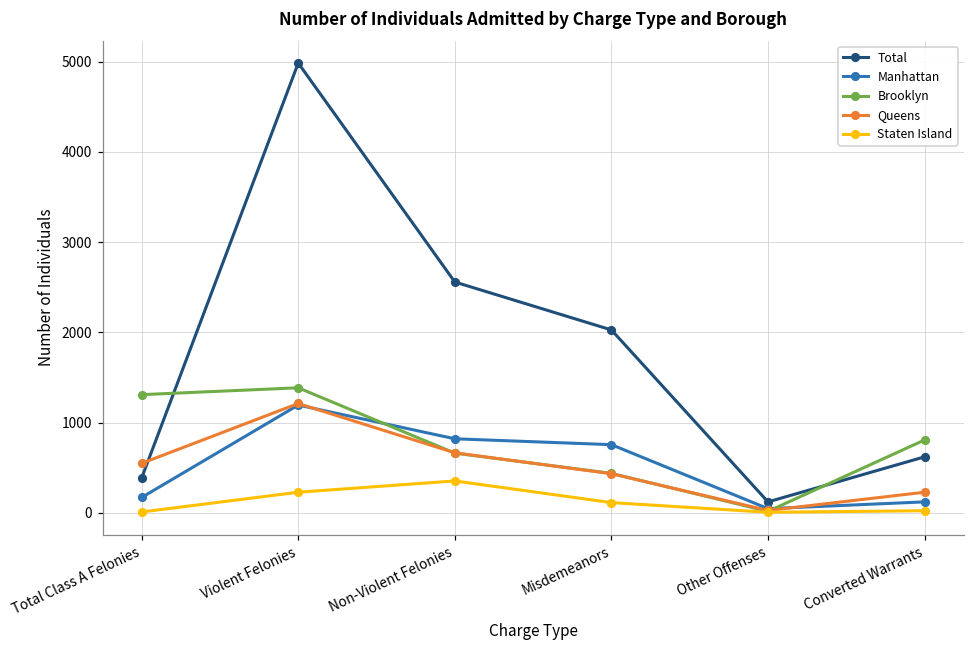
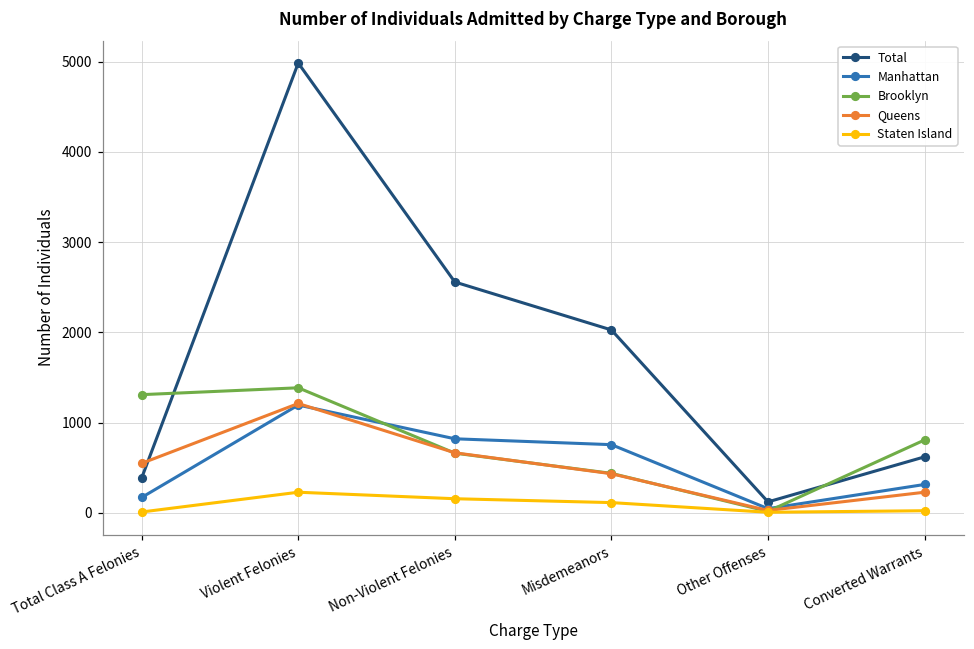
Staten Island, Non-Violent Felonies: 400 -> 200
Manhattan, Converted Warrants: 100 -> 300
